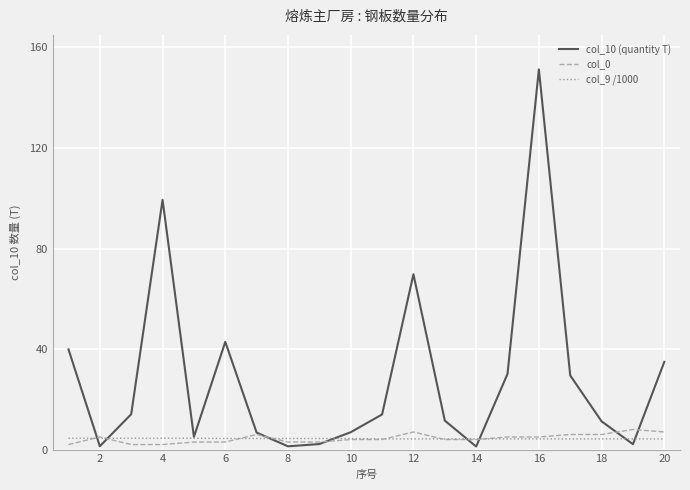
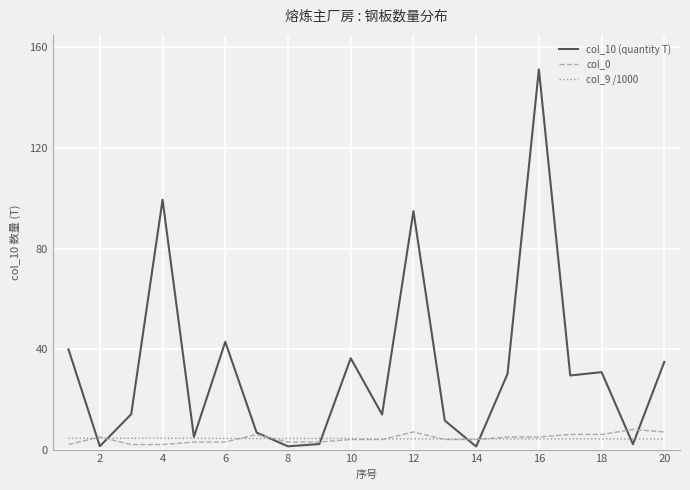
col_10 (quantity T), 10: 7 -> 36
col_10 (quantity T), 12: 70 -> 95
col_10 (quantity T), 18: 11 -> 31
